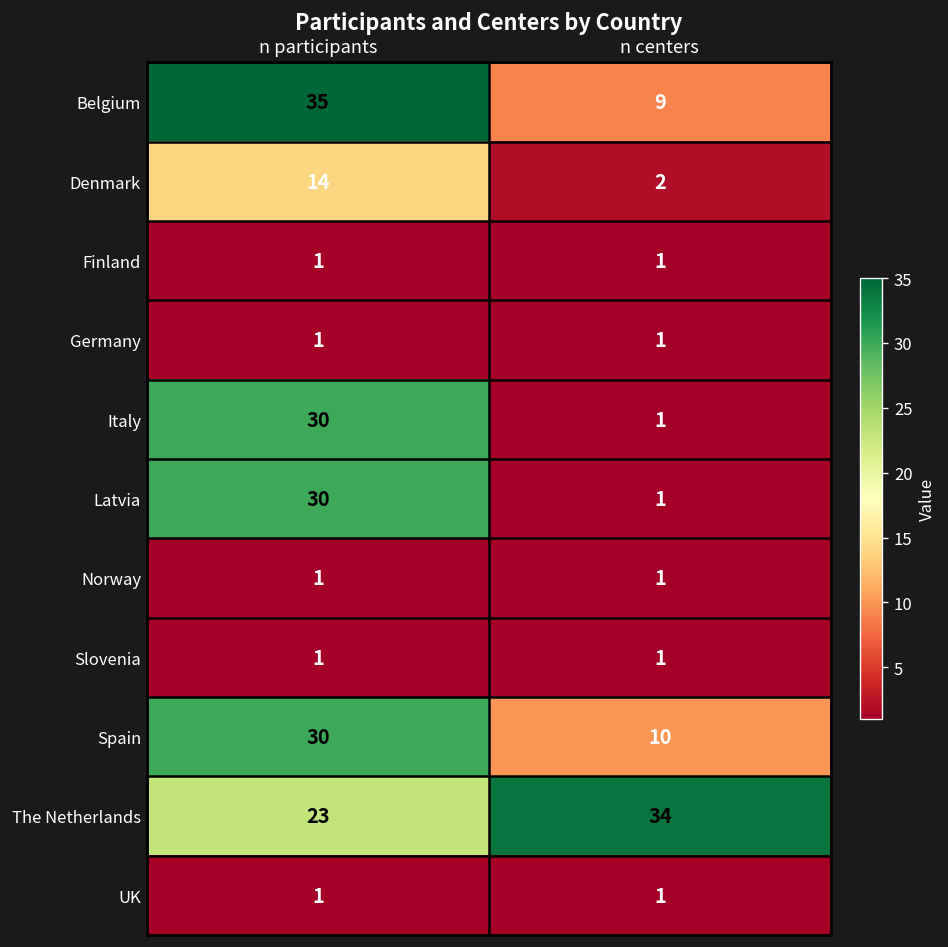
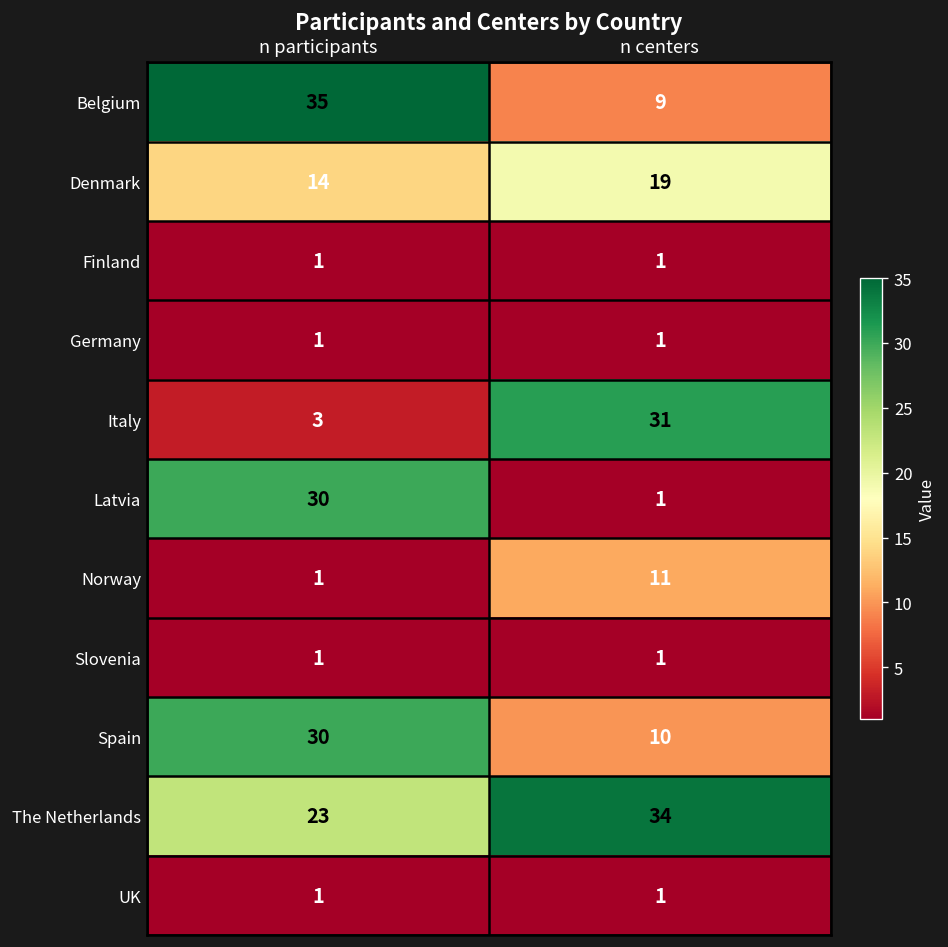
Denmark, n centers: 2 -> 19
Italy, n participants: 30 -> 3
Italy, n centers: 1 -> 31
Norway, n centers: 1 -> 11
